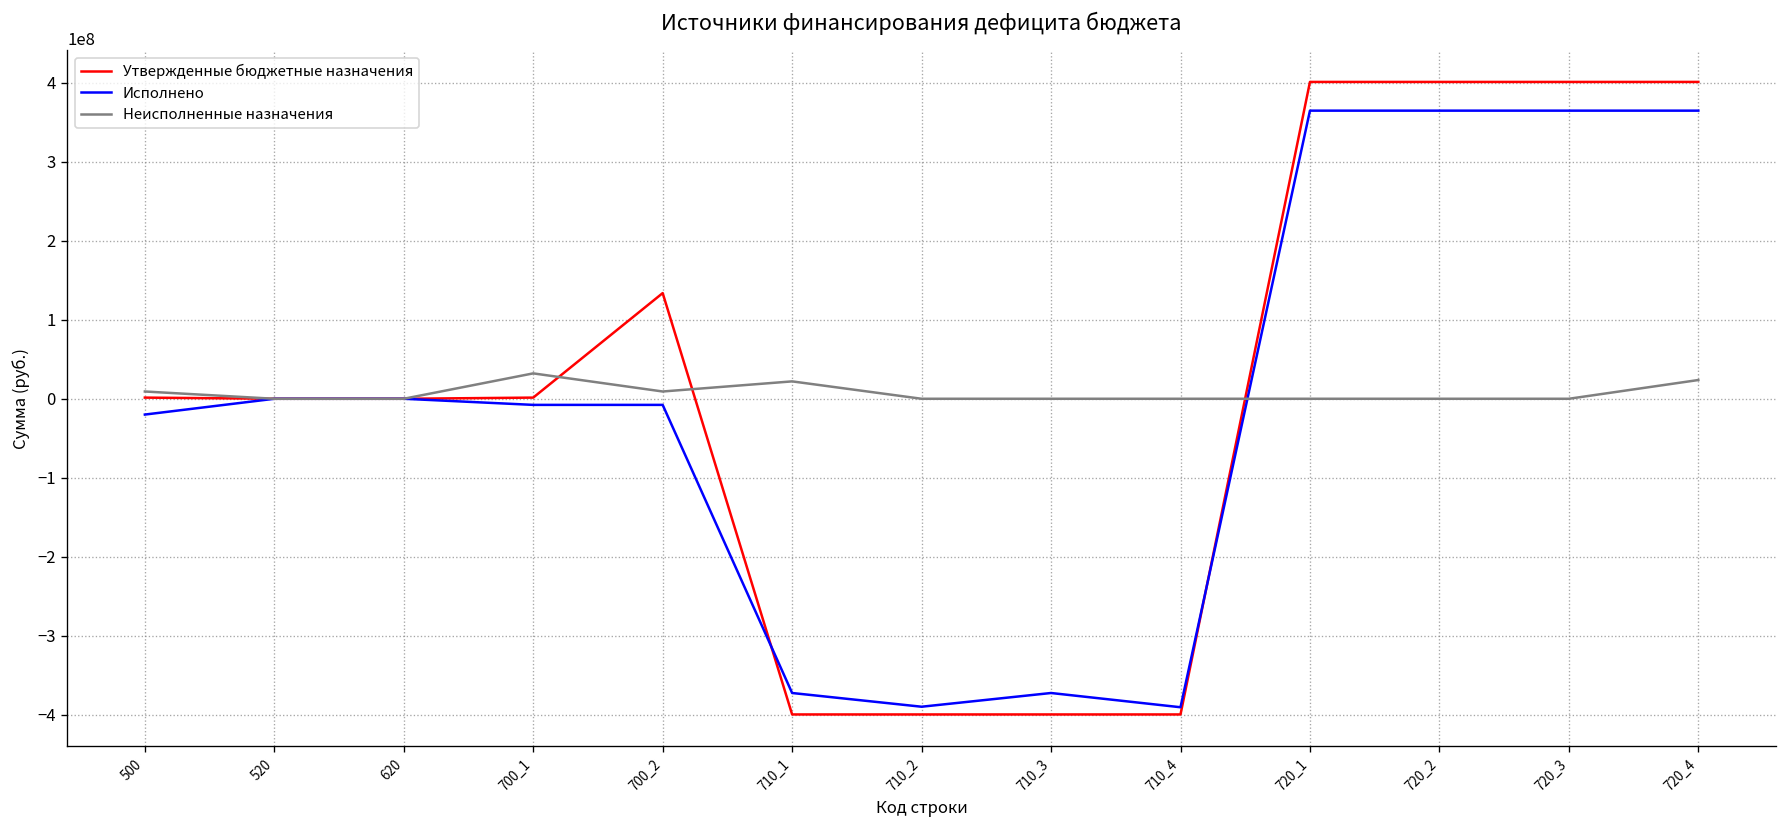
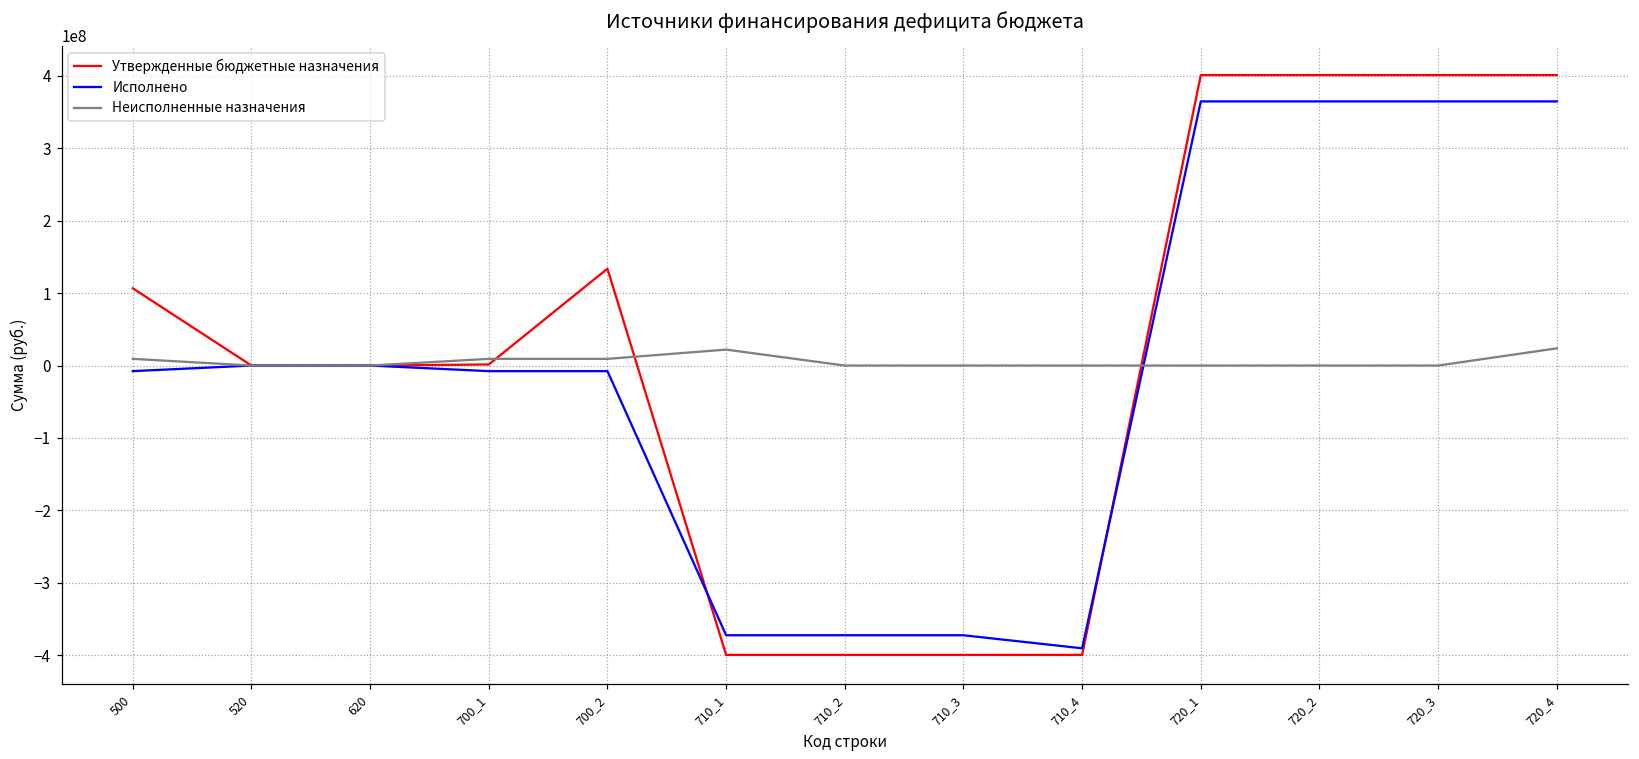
Утвержденные бюджетные назначения, 500: 0 -> 110000000
Исполнено, 500: -20000000 -> -10000000
Неисполненные назначения, 700_1: 30000000 -> 10000000
Исполнено, 710_2: -390000000 -> -370000000
